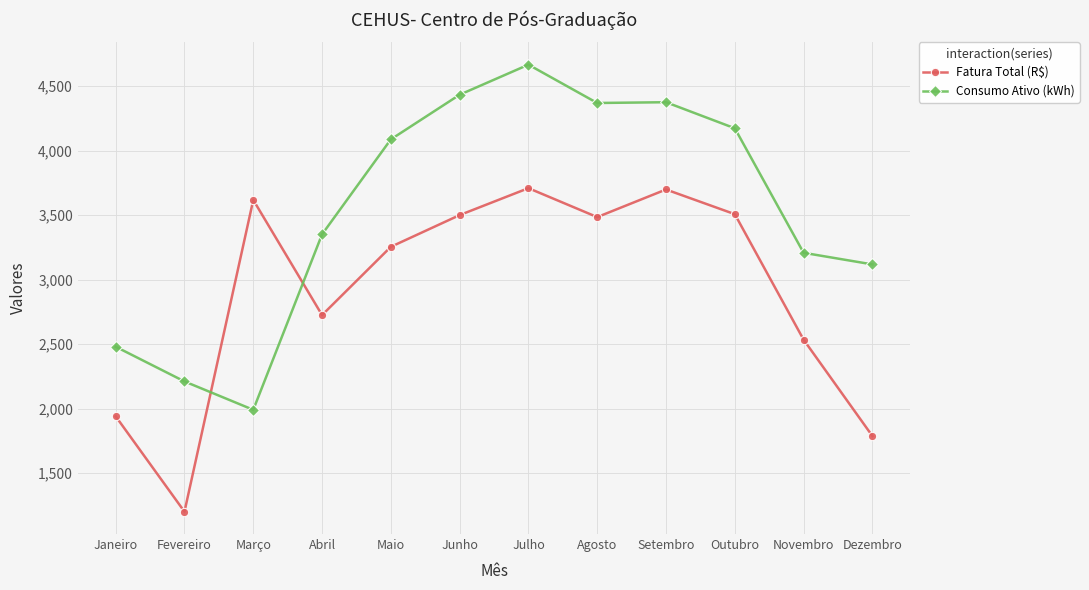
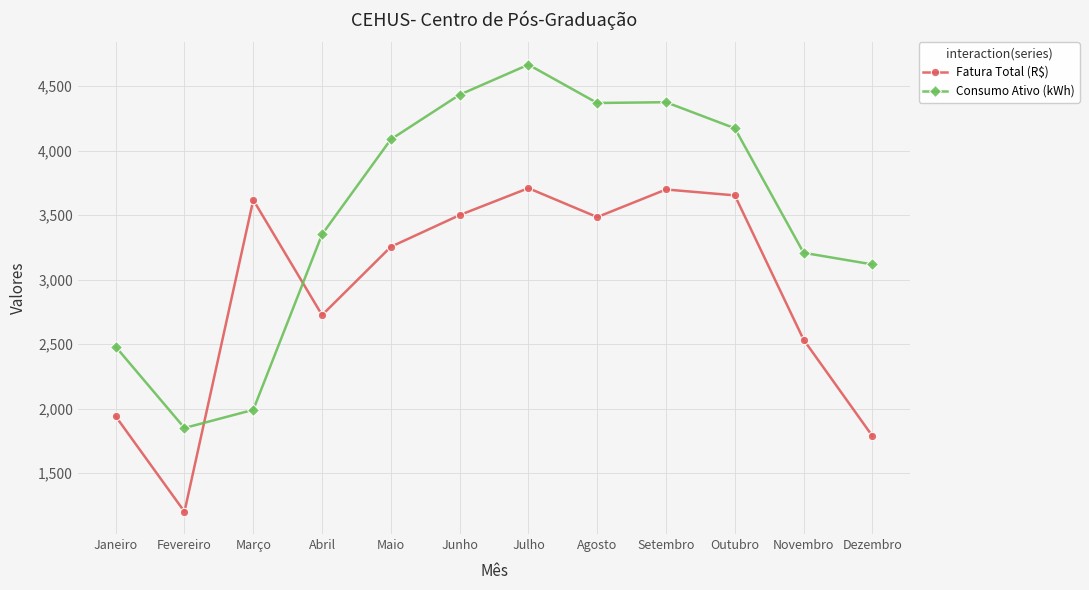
Consumo Ativo (kWh), Fevereiro: 2,210 -> 1,850
Fatura Total (R$), Outubro: 3,510 -> 3,650
